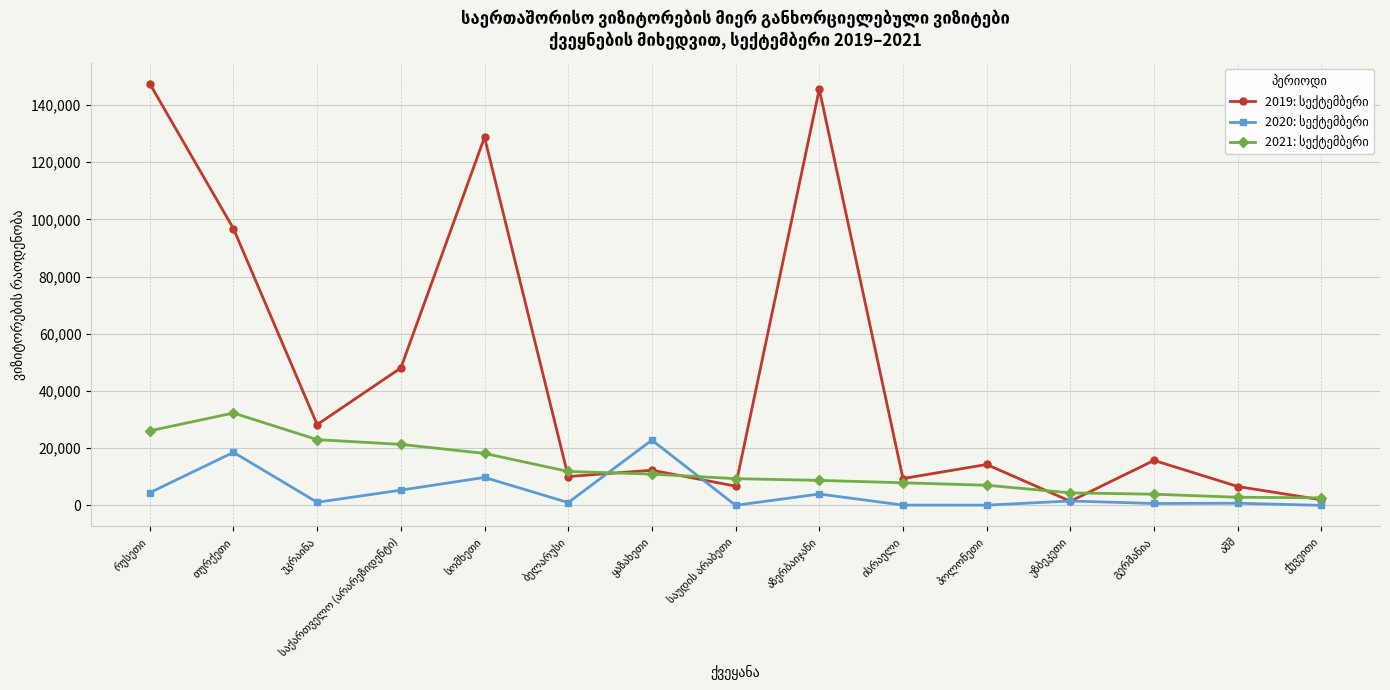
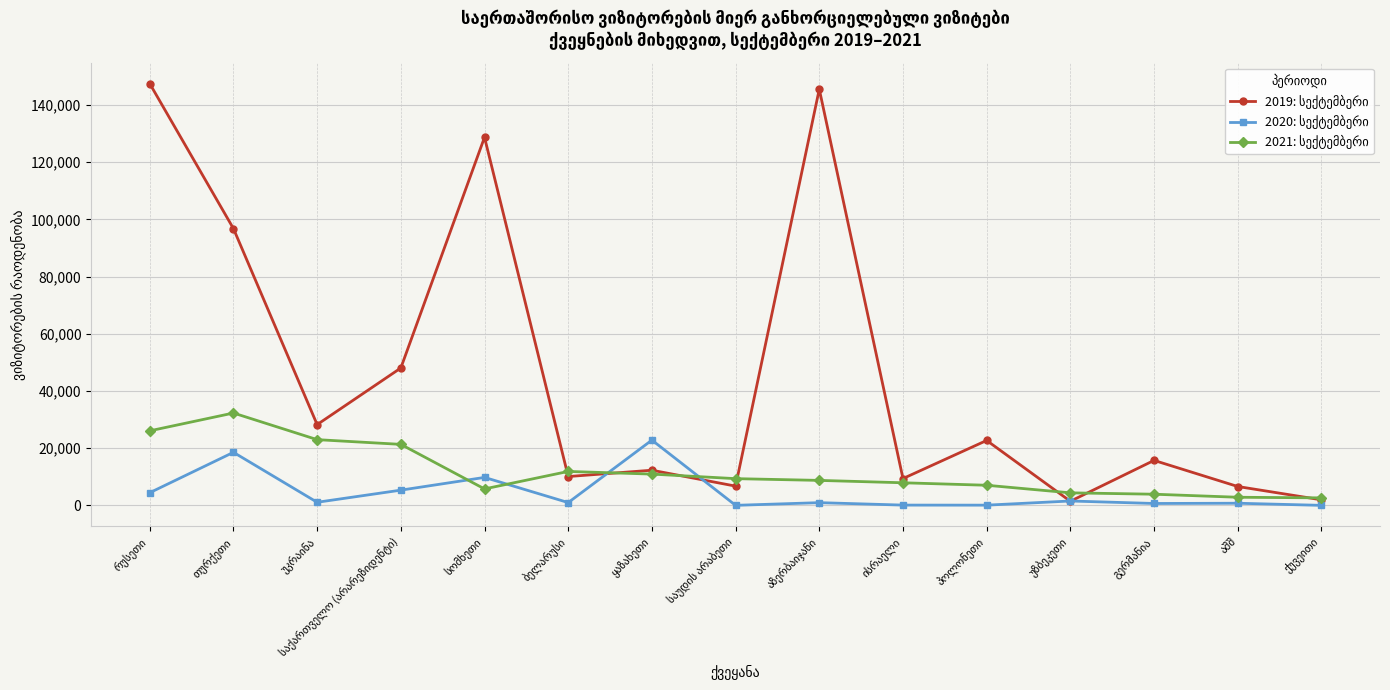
2021: სექტემბერი, სომხეთი: 18,000 -> 6,000
2020: სექტემბერი, აზერბაიჯანი: 4,000 -> 1,000
2019: სექტემბერი, პოლონეთი: 14,000 -> 23,000
